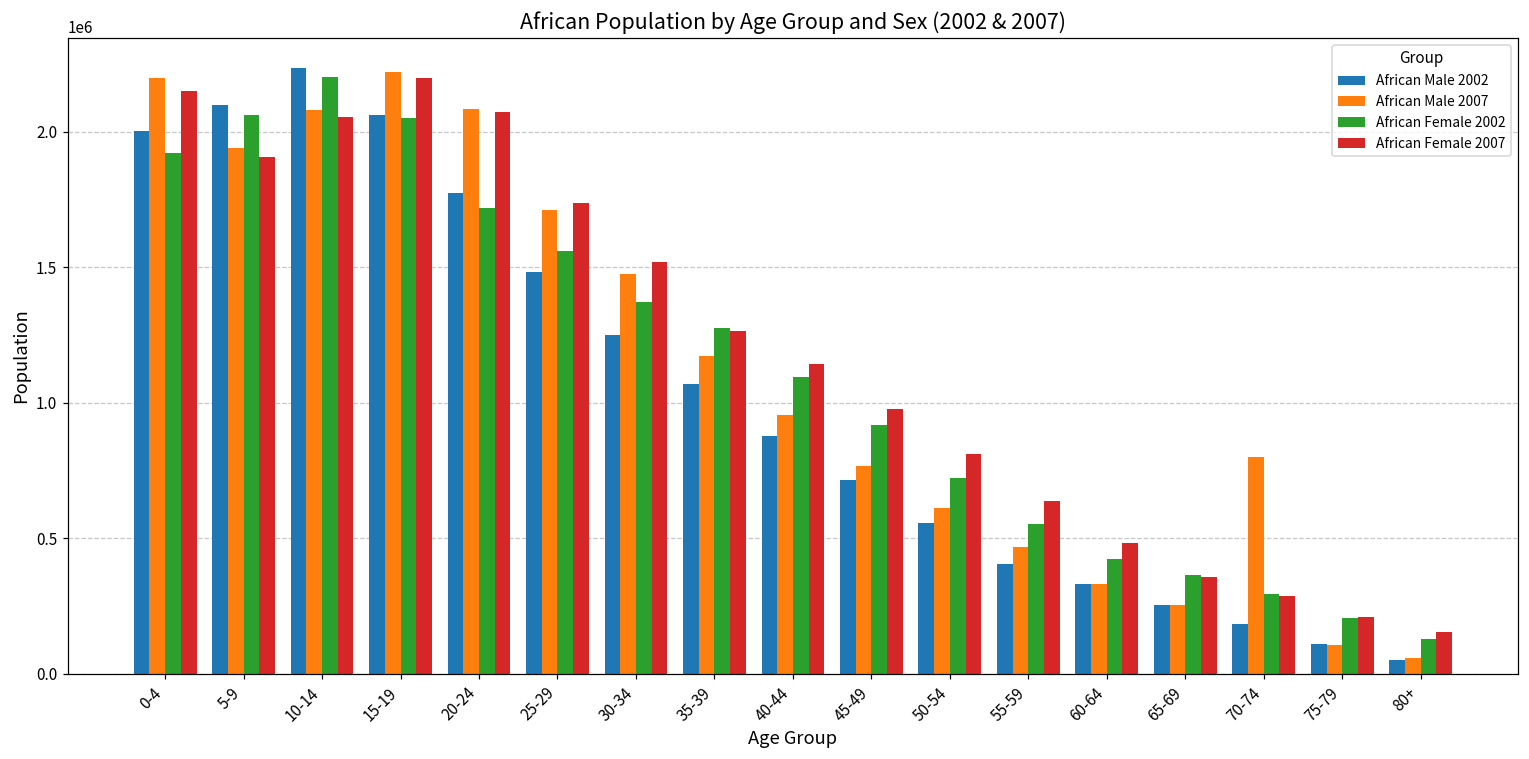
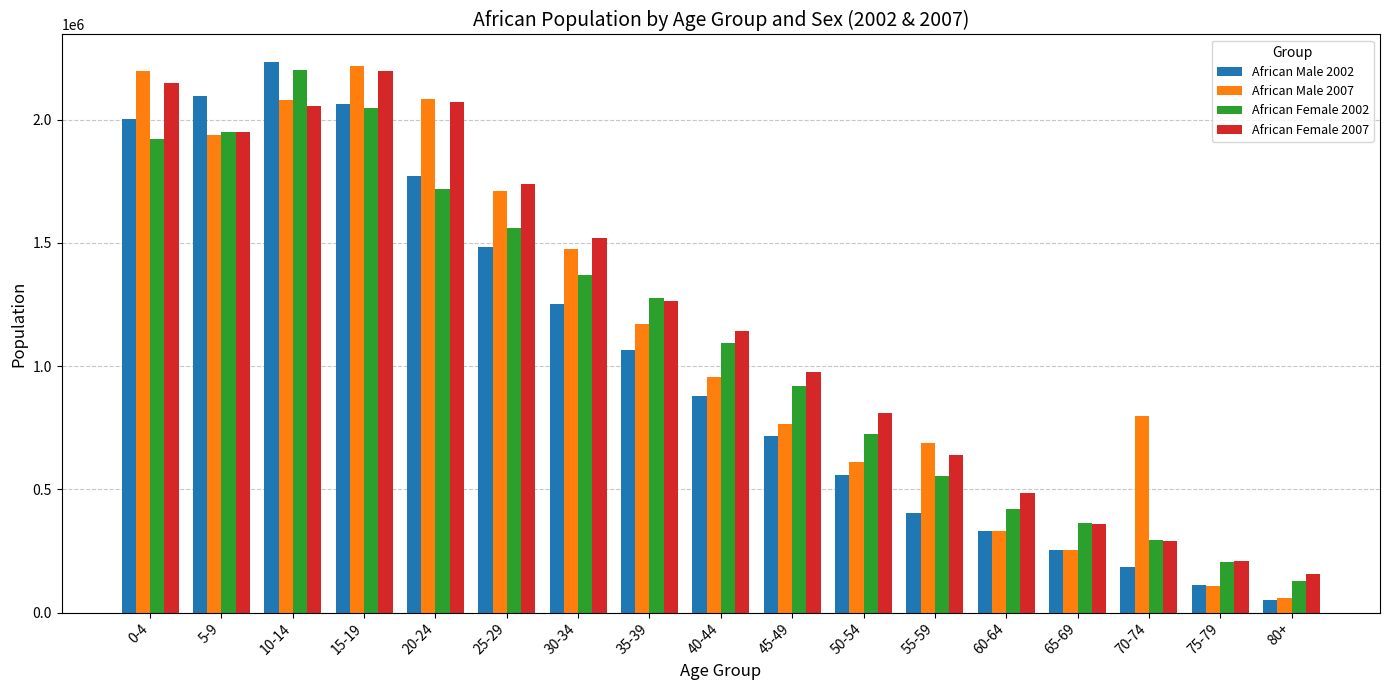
African Female 2002, 5-9: 2060000 -> 1950000
African Female 2007, 5-9: 1910000 -> 1950000
African Male 2007, 55-59: 470000 -> 690000
